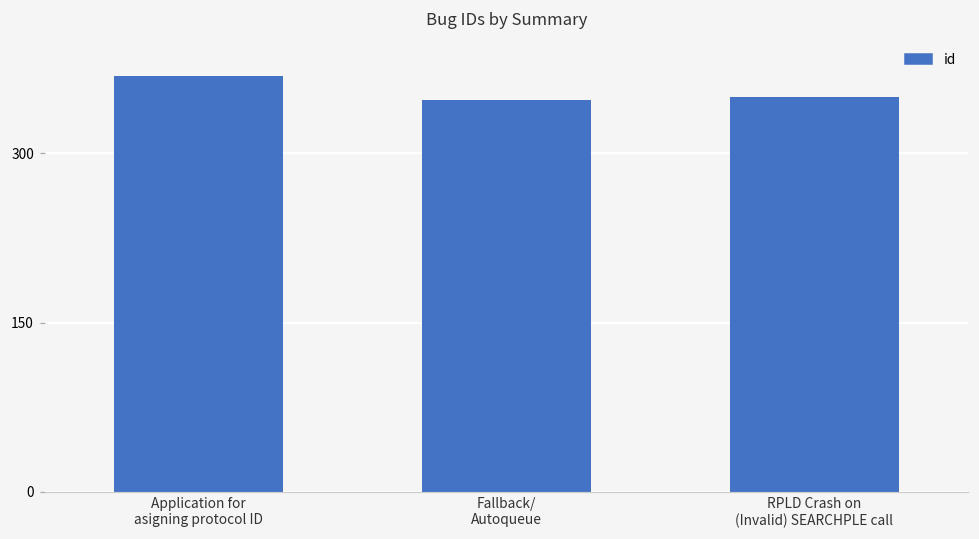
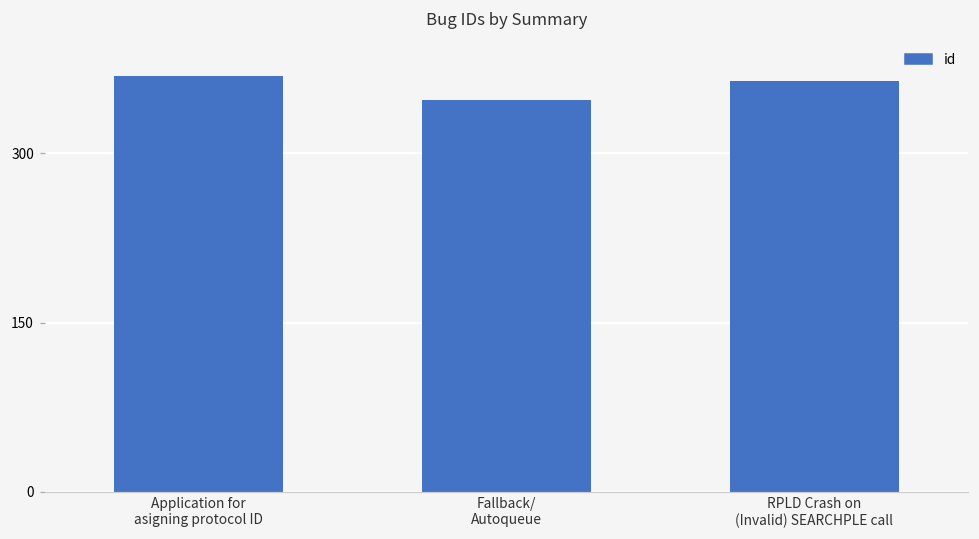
RPLD Crash on (Invalid) SEARCHPLE call: 350 -> 364
